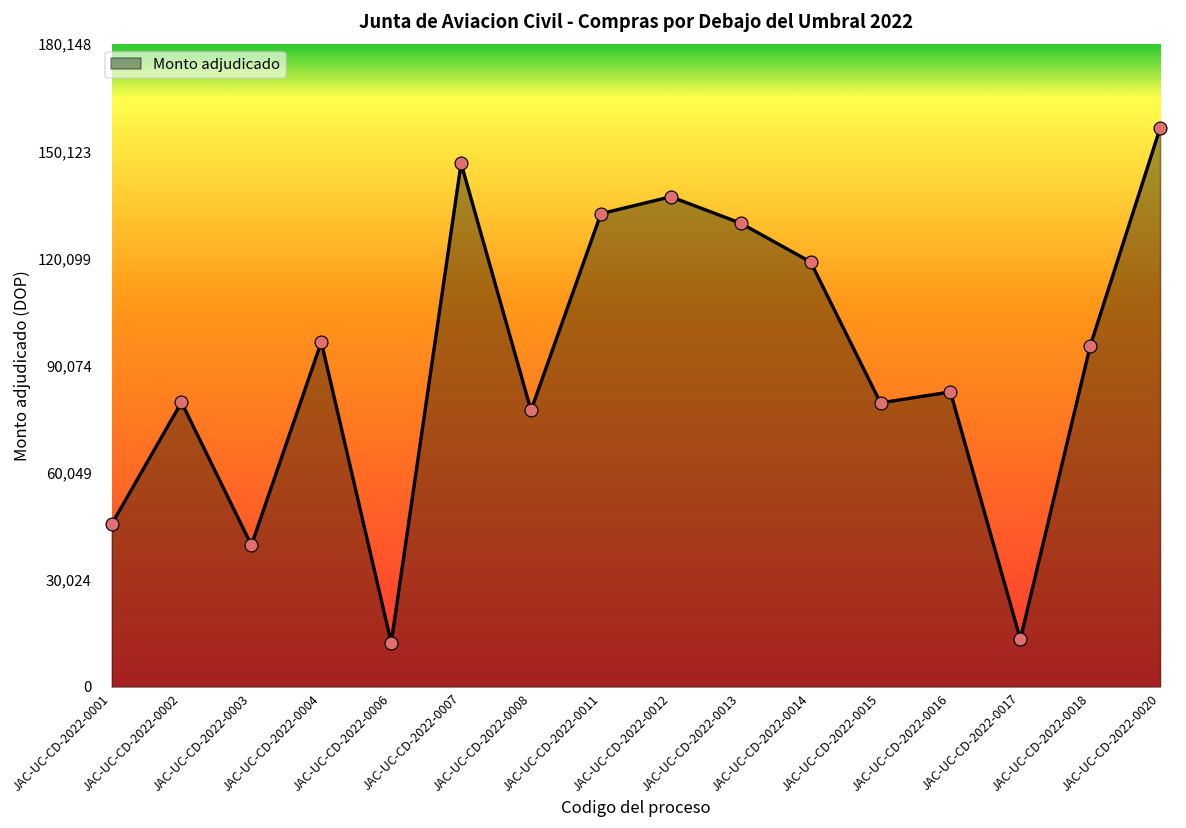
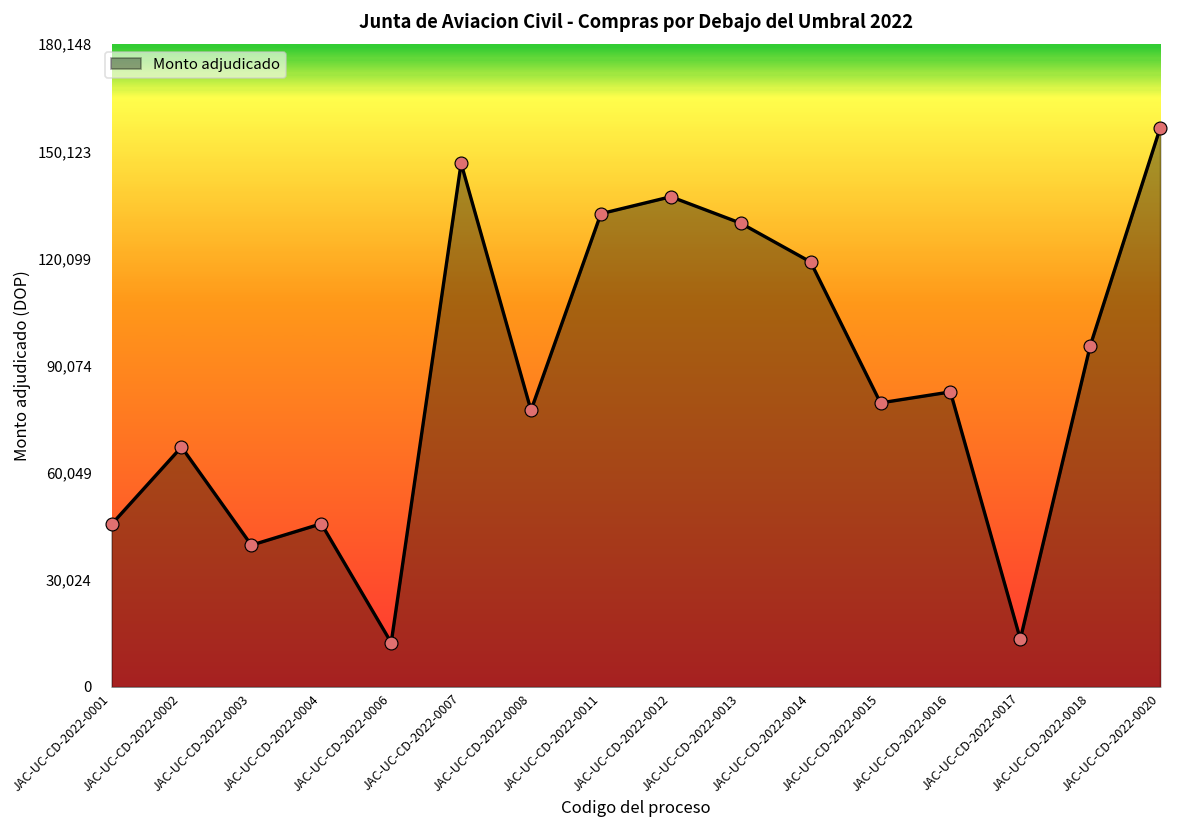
JAC-UC-CD-2022-0002: 80,000 -> 67,000
JAC-UC-CD-2022-0004: 97,000 -> 46,000
